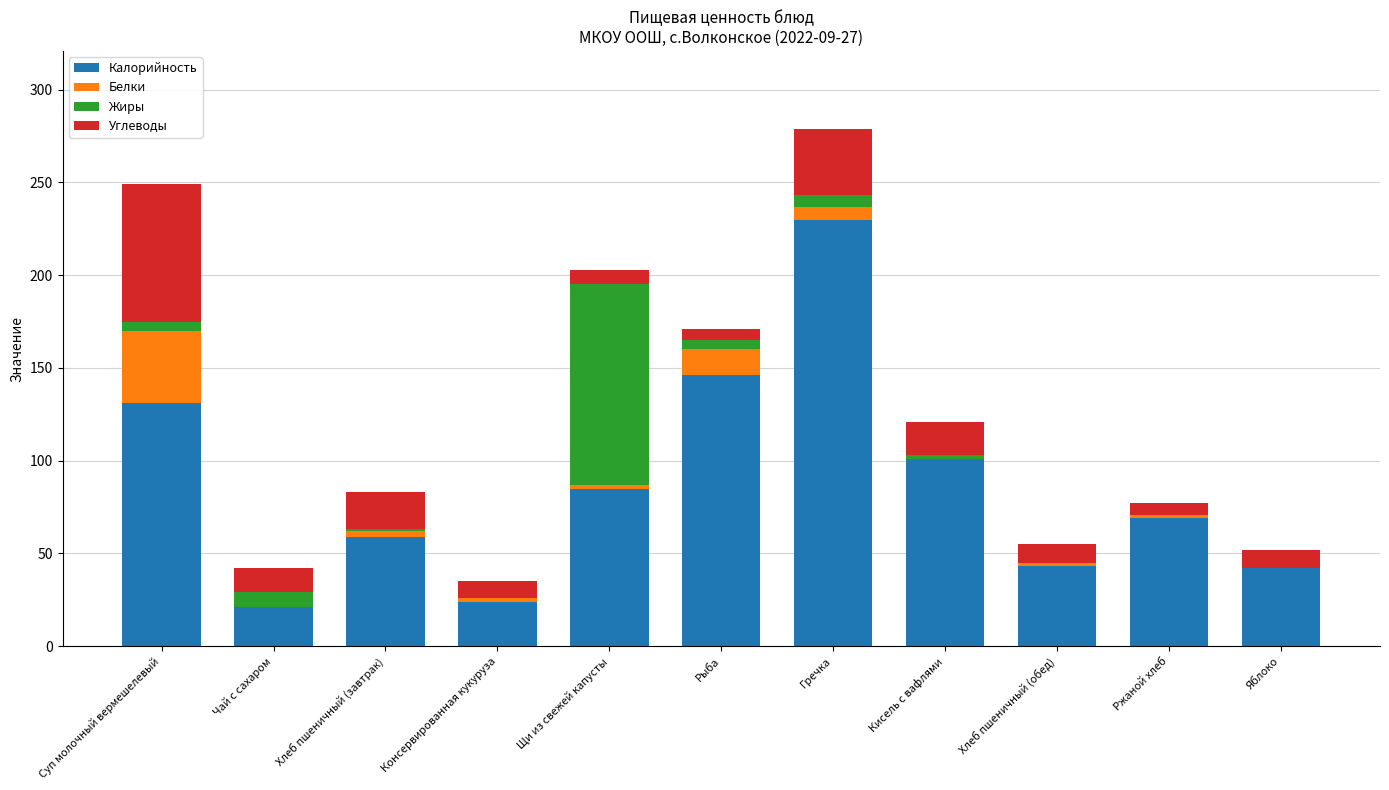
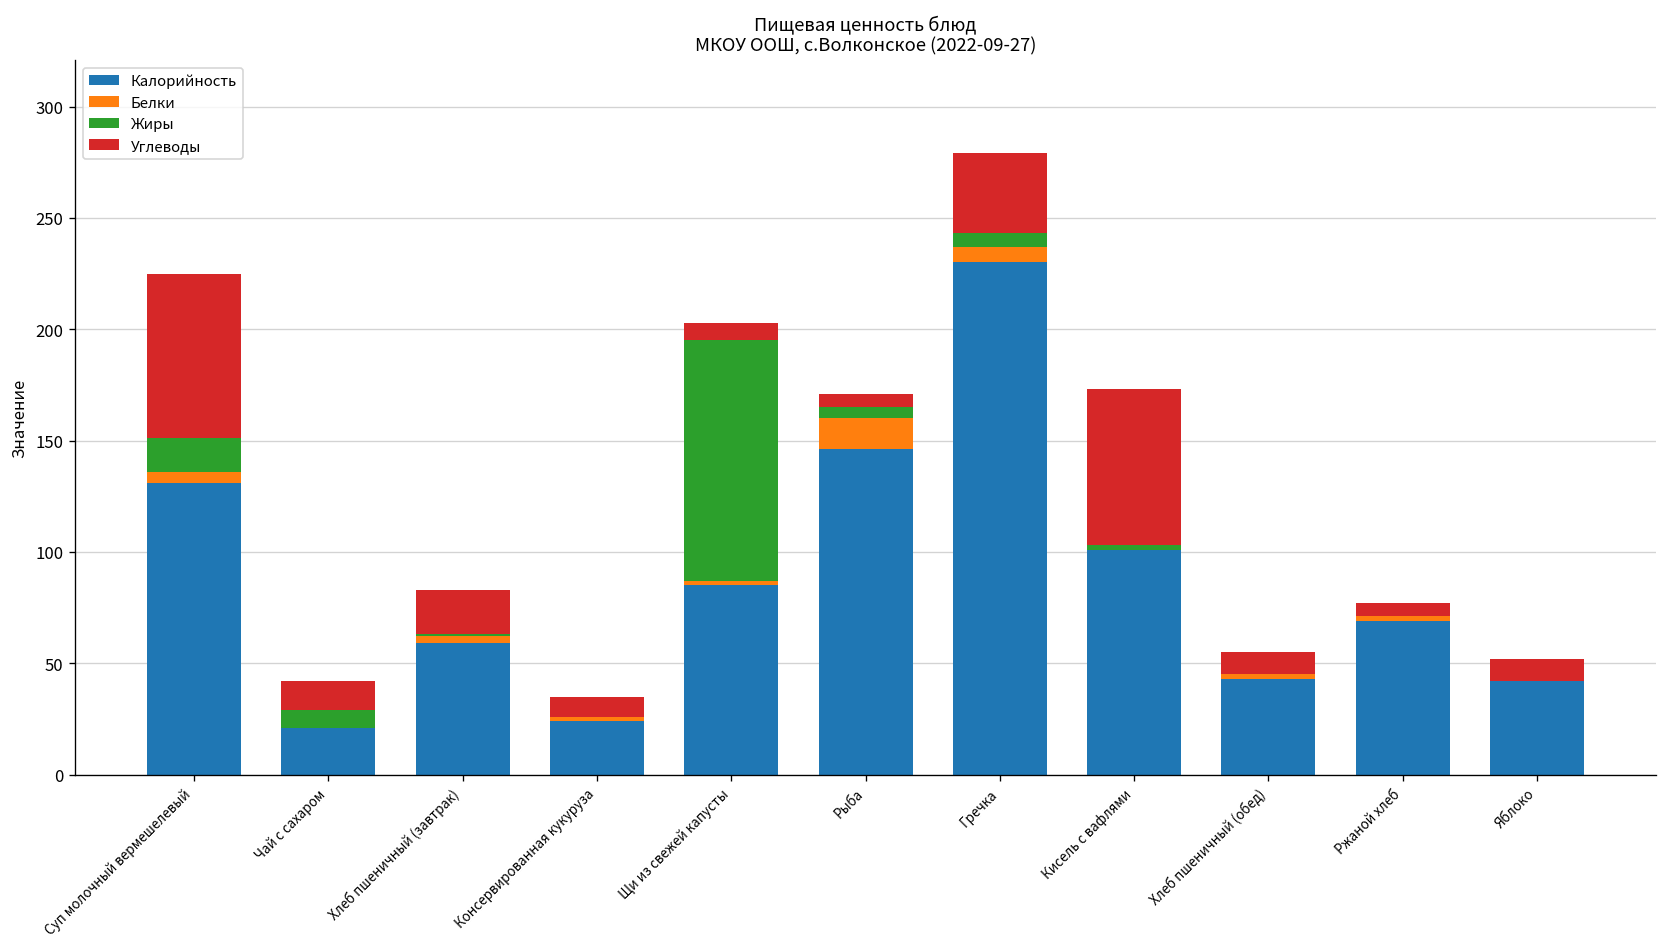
Белки, Суп молочный вермешелевый: 39 -> 5
Жиры, Суп молочный вермешелевый: 5 -> 15
Углеводы, Кисель с вафлями: 18 -> 70
